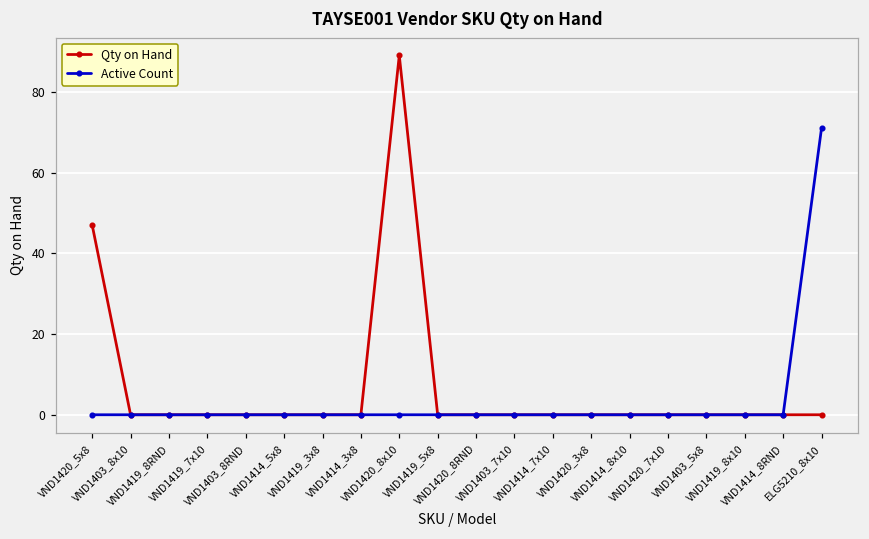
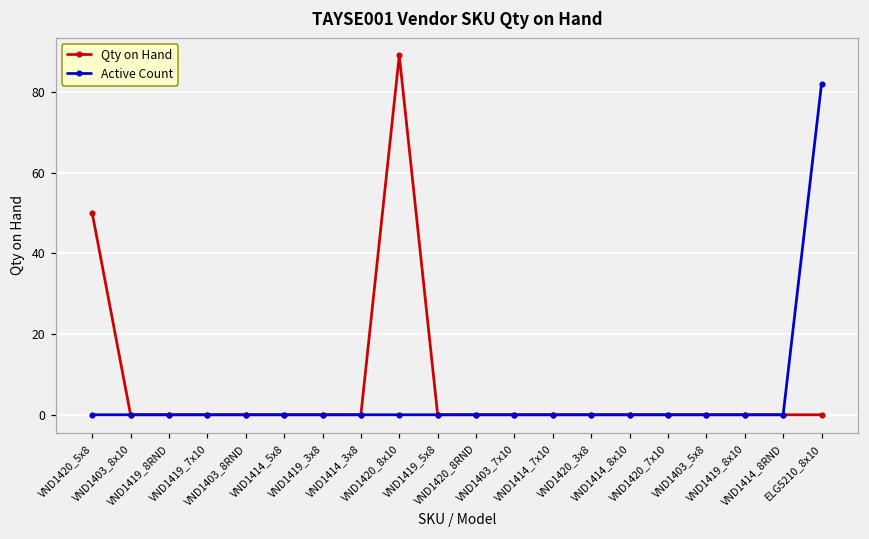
Qty on Hand, VND1420_5x8: 47 -> 50
Active Count, ELG5210_8x10: 71 -> 82
